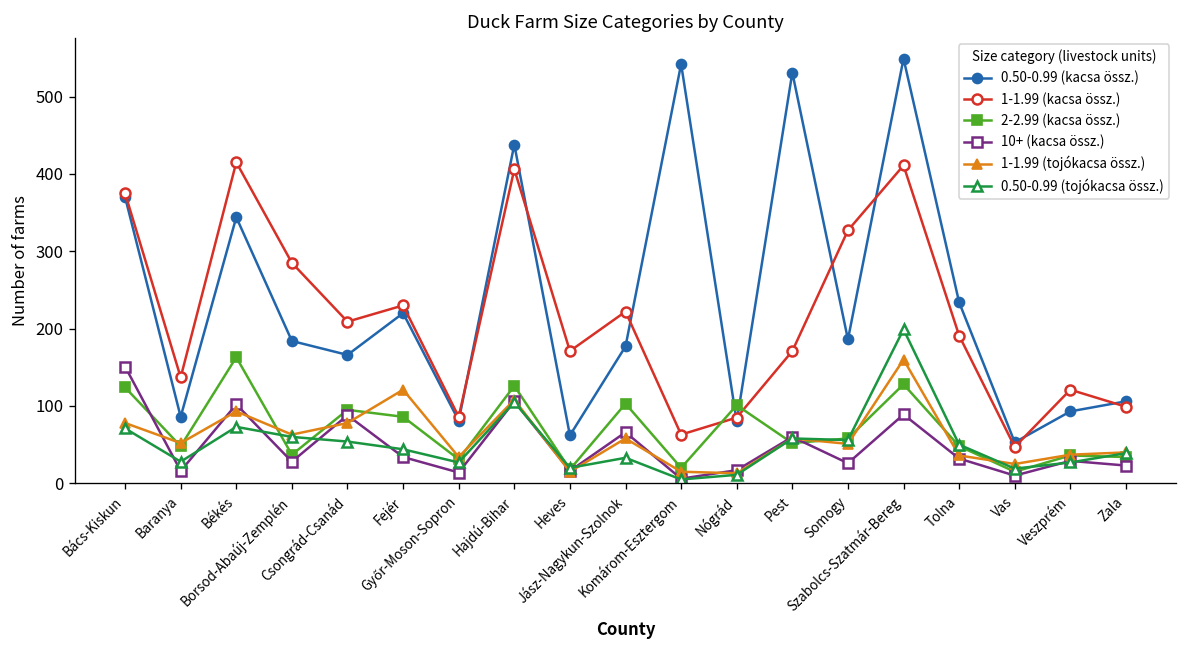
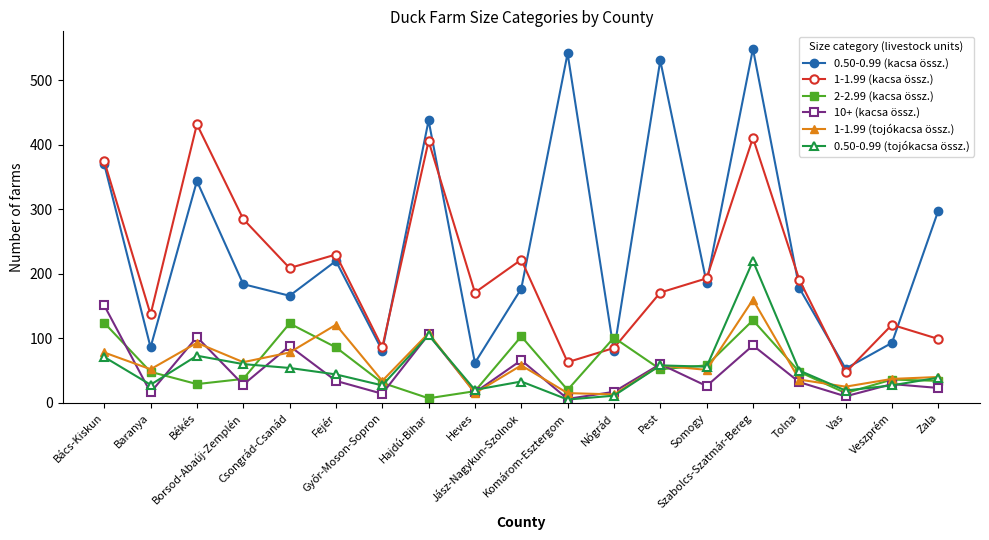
1-1.99 (kacsa össz.), Békés: 420 -> 430
2-2.99 (kacsa össz.), Békés: 160 -> 30
2-2.99 (kacsa össz.), Csongrád-Csanád: 100 -> 120
2-2.99 (kacsa össz.), Hajdú-Bihar: 130 -> 10
1-1.99 (kacsa össz.), Somogy: 330 -> 190
0.50-0.99 (tojókacsa össz.), Szabolcs-Szatmár-Bereg: 200 -> 220
0.50-0.99 (kacsa össz.), Tolna: 230 -> 180
0.50-0.99 (kacsa össz.), Zala: 110 -> 300
